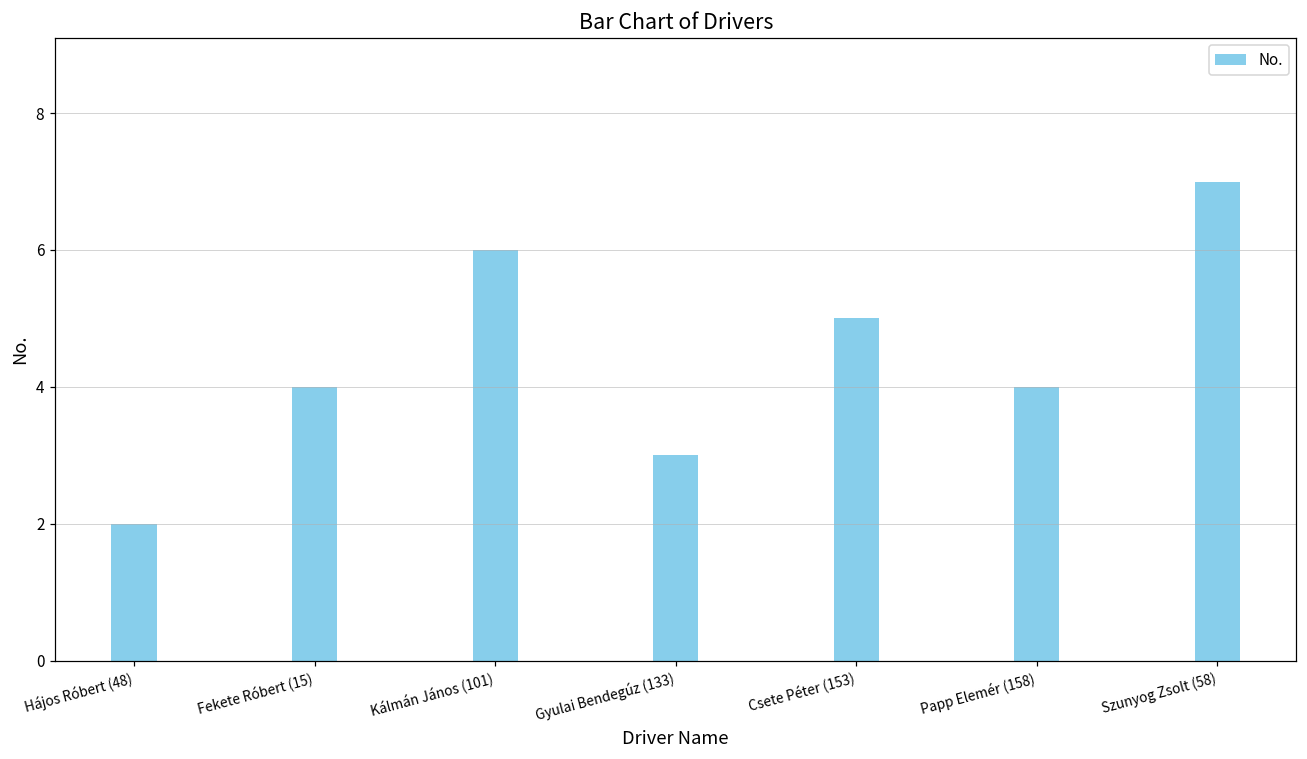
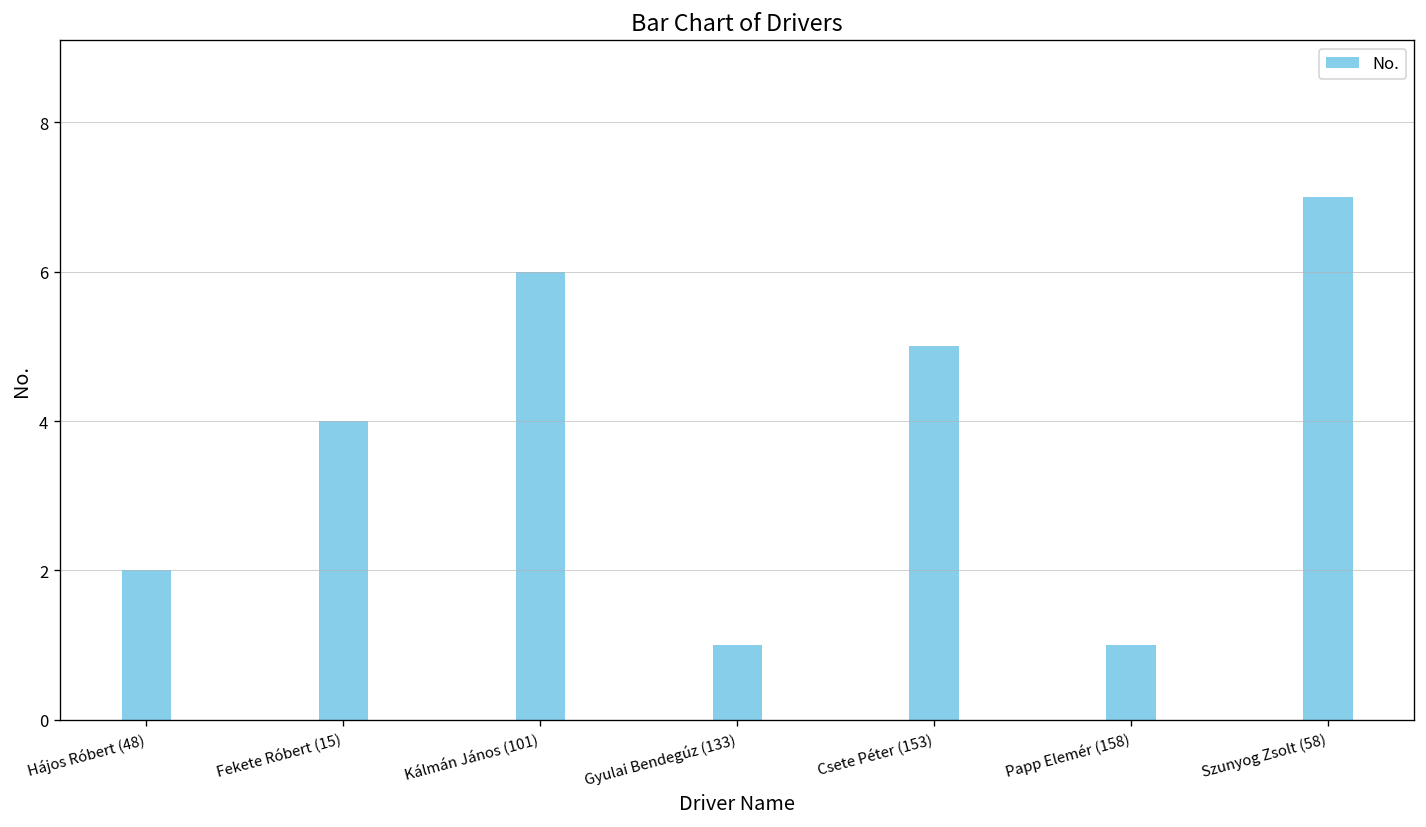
Gyulai Bendegúz (133): 3 -> 1
Papp Elemér (158): 4 -> 1
